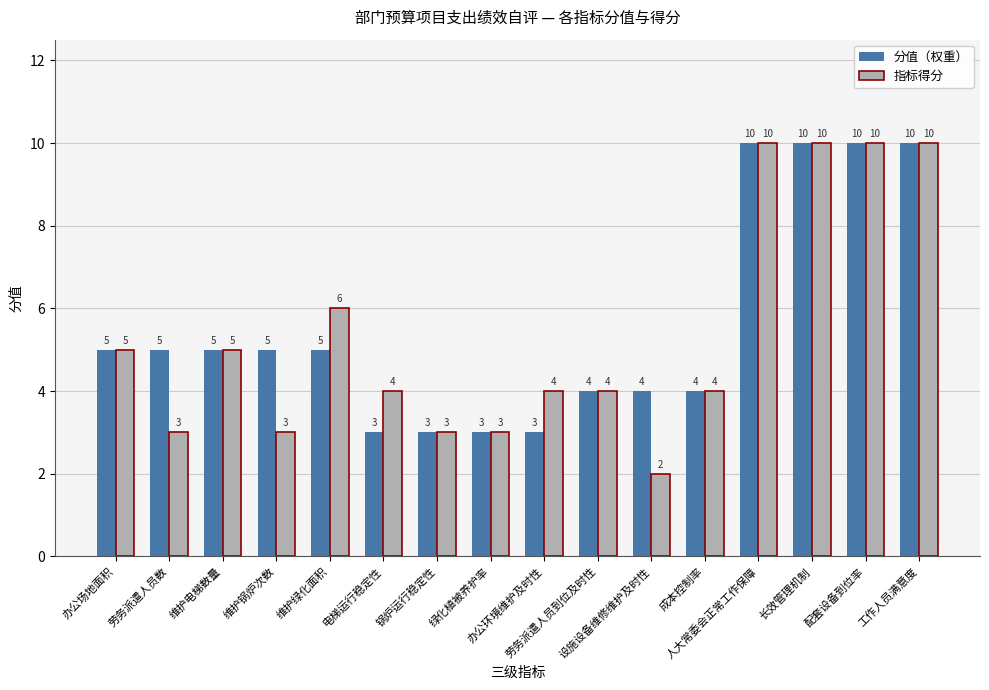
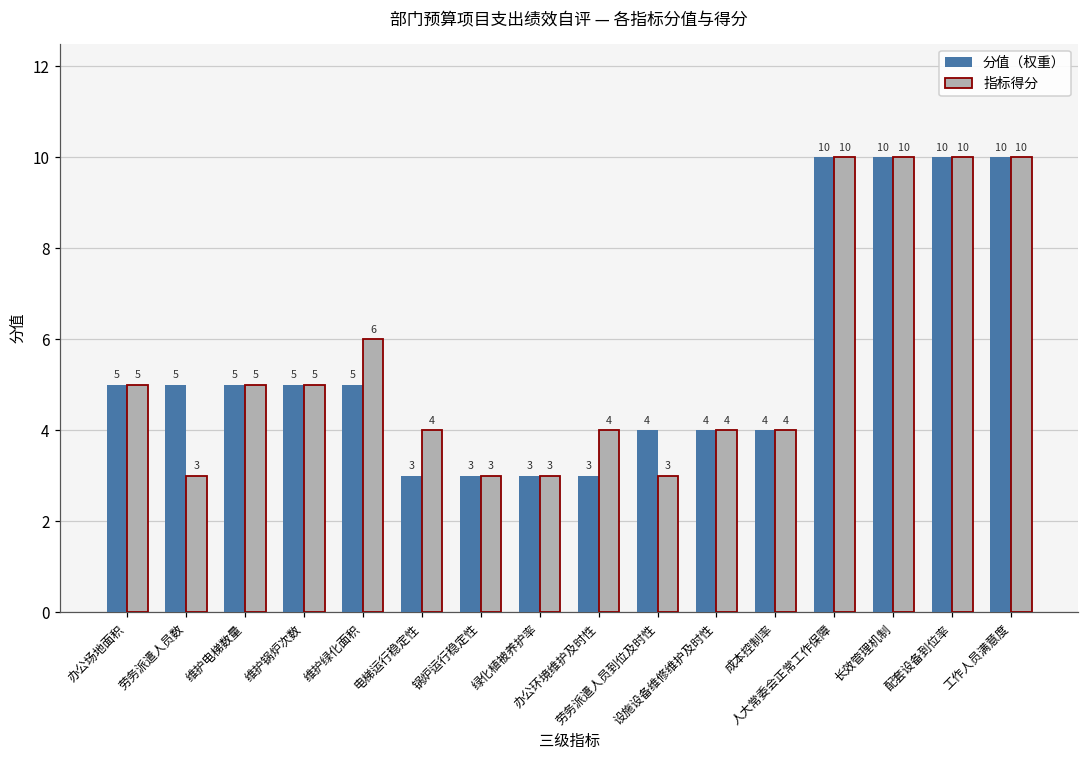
指标得分, 维护锅炉次数: 3 -> 5
指标得分, 劳务派遣人员到位及时性: 4 -> 3
指标得分, 设施设备维修维护及时性: 2 -> 4
